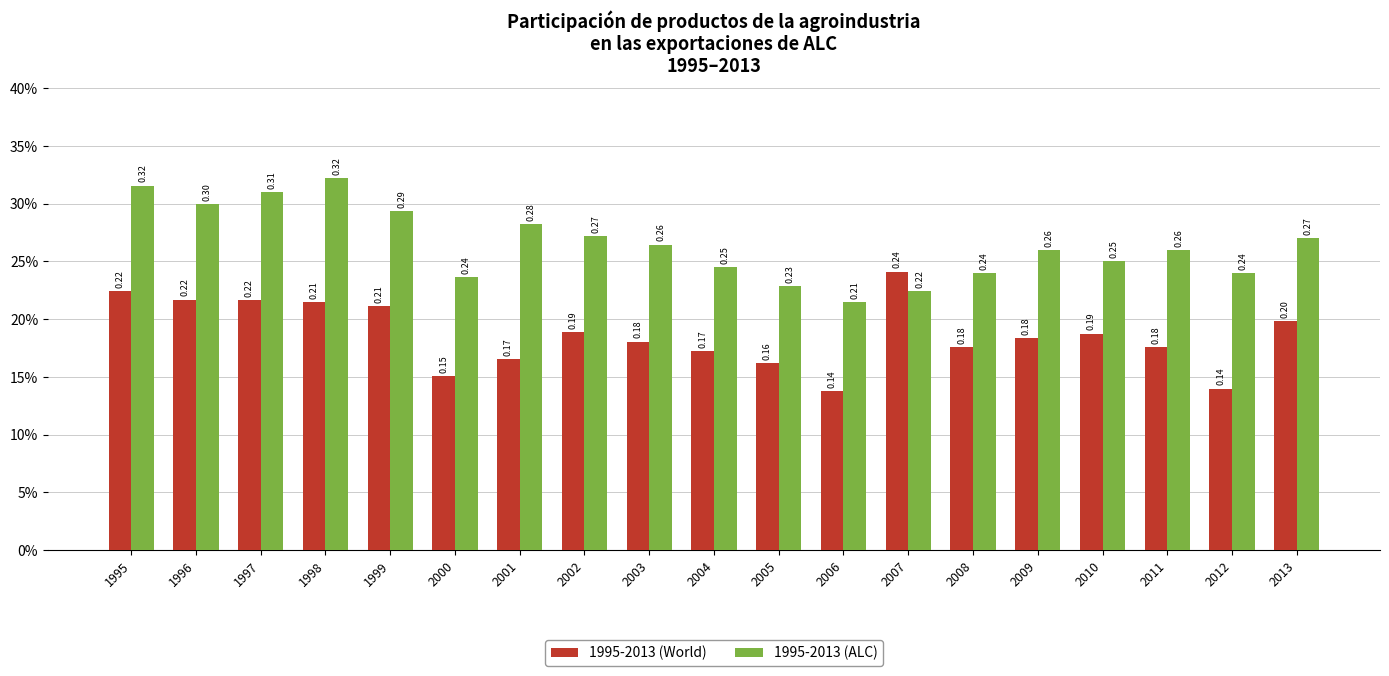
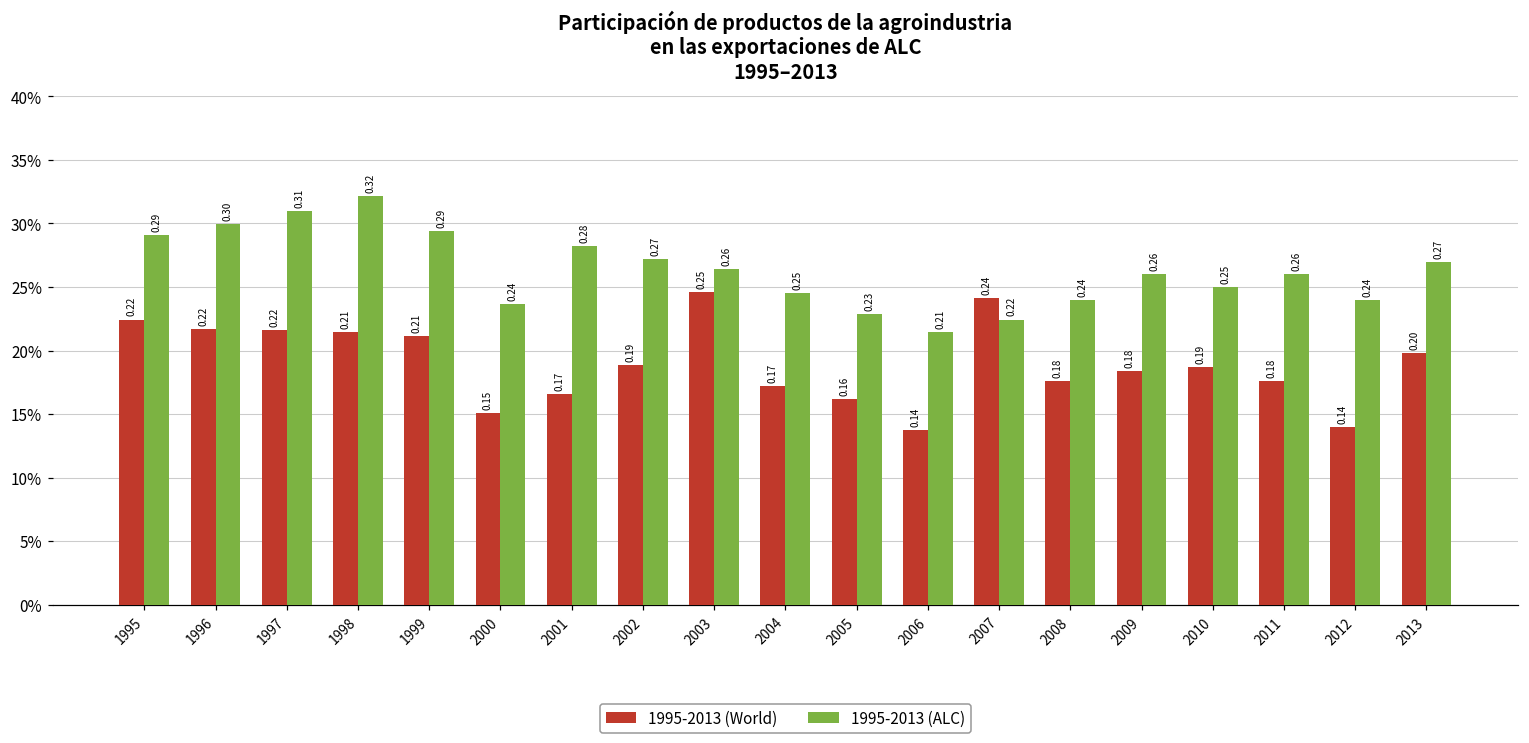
1995-2013 (ALC), 1995: 0.32 -> 0.29
1995-2013 (World), 2003: 0.18 -> 0.25
